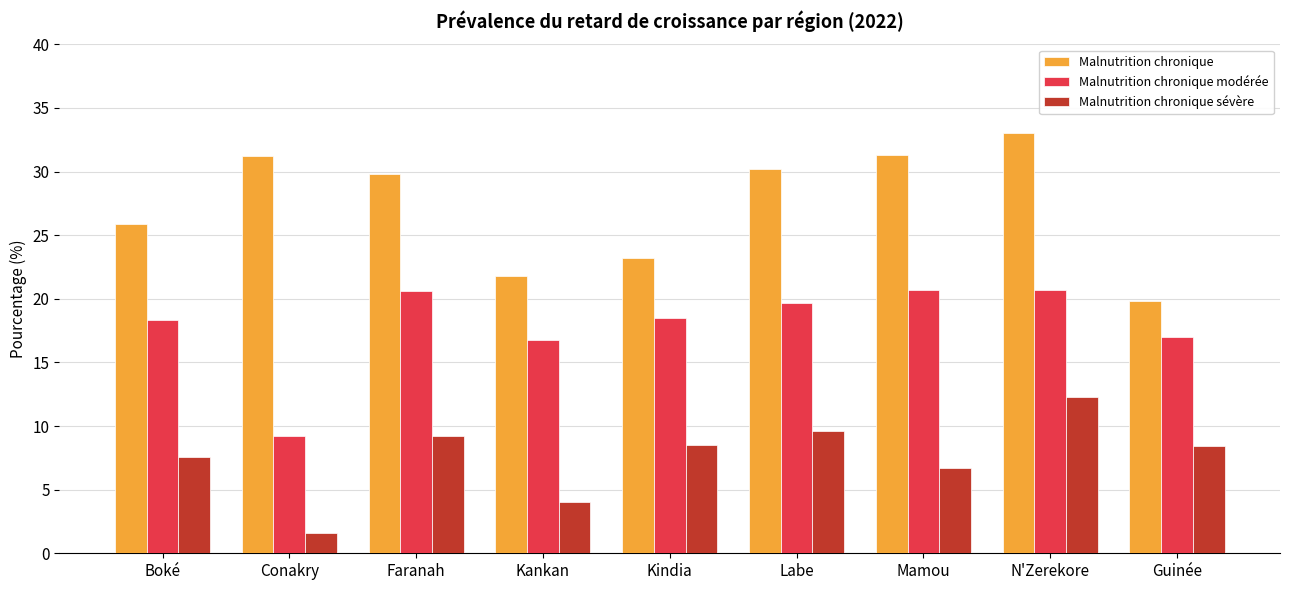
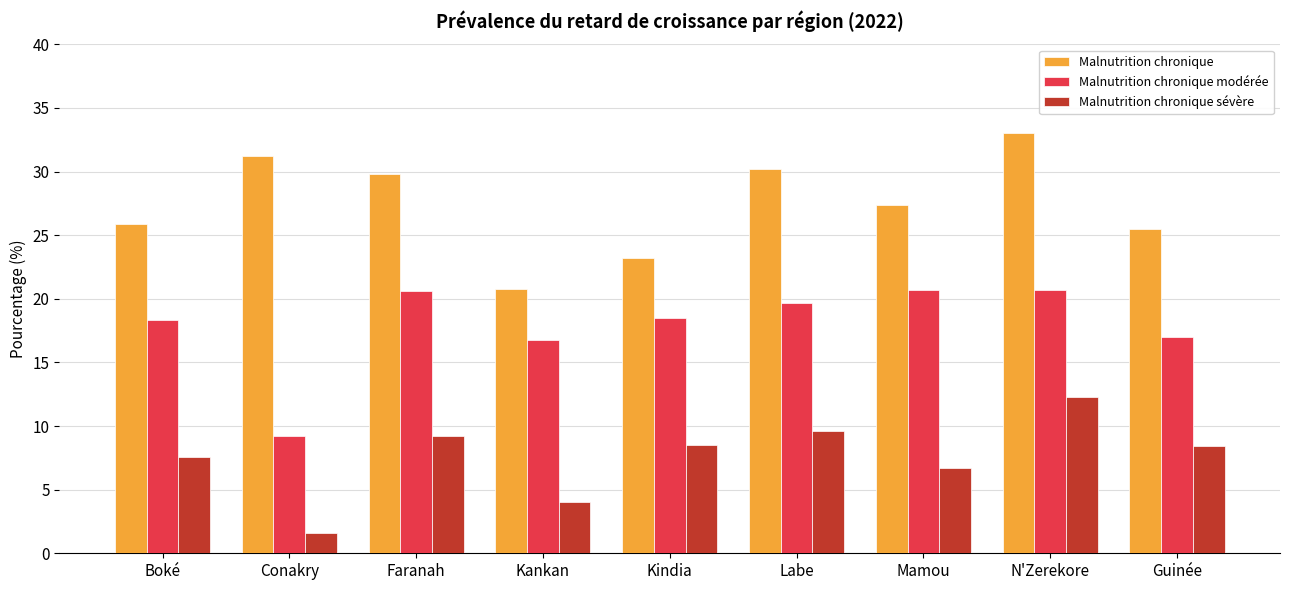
Malnutrition chronique, Kankan: 21.8 -> 20.8
Malnutrition chronique, Mamou: 31.3 -> 27.4
Malnutrition chronique, Guinée: 19.8 -> 25.5
